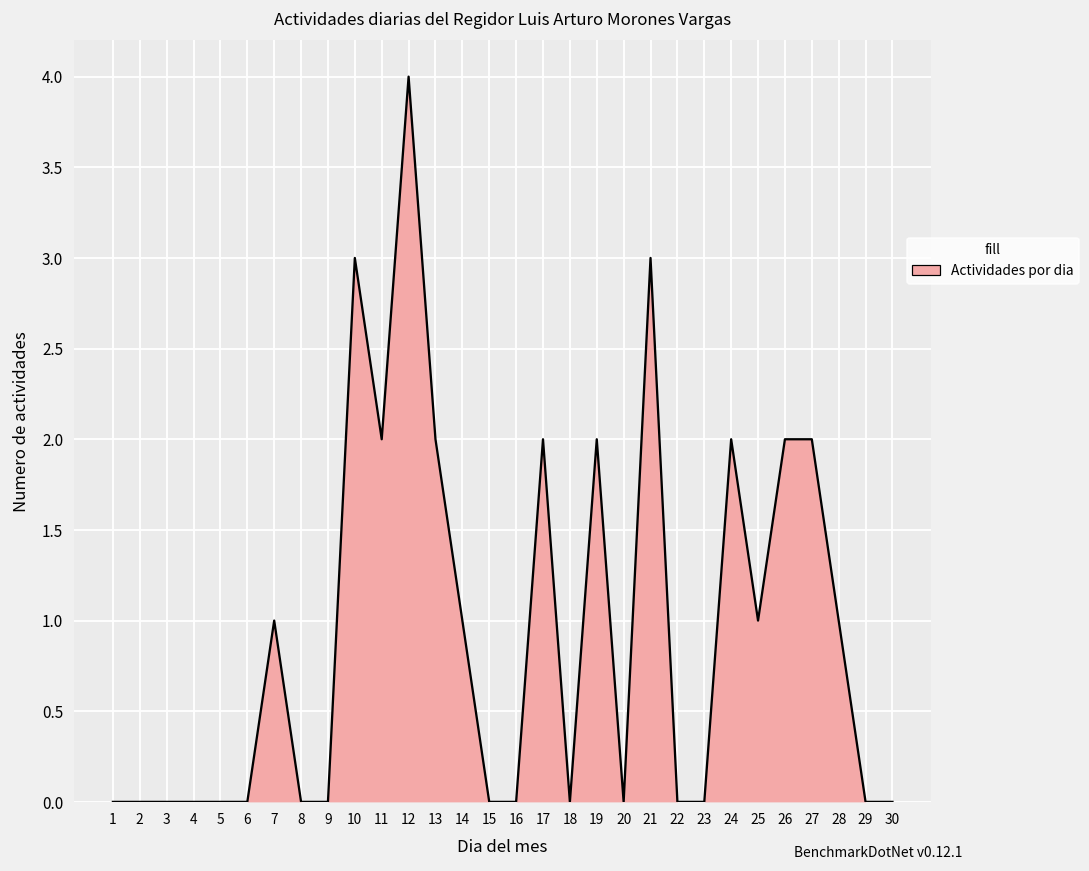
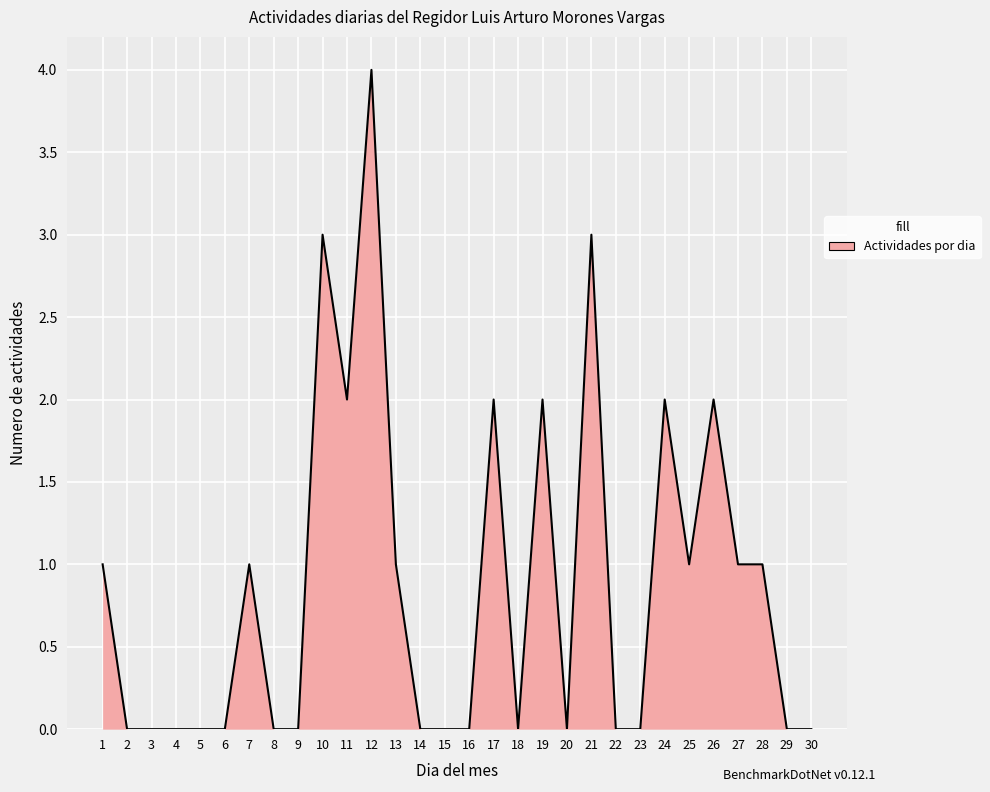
1: 0 -> 1
13: 2 -> 1
14: 1 -> 0
27: 2 -> 1
